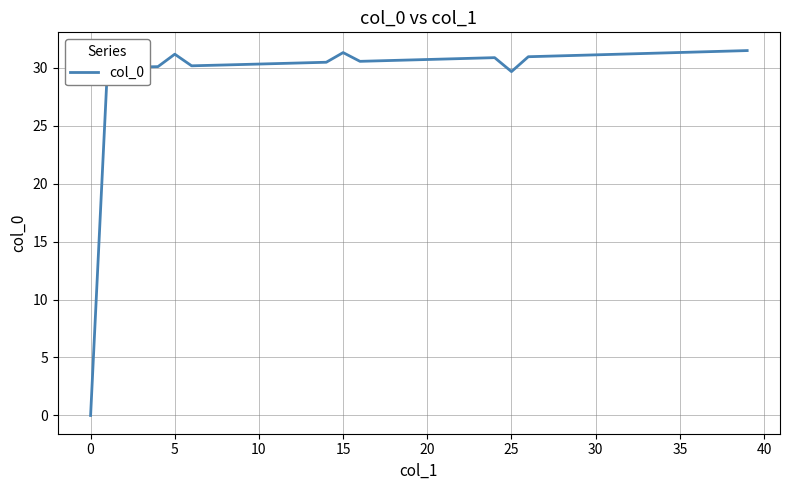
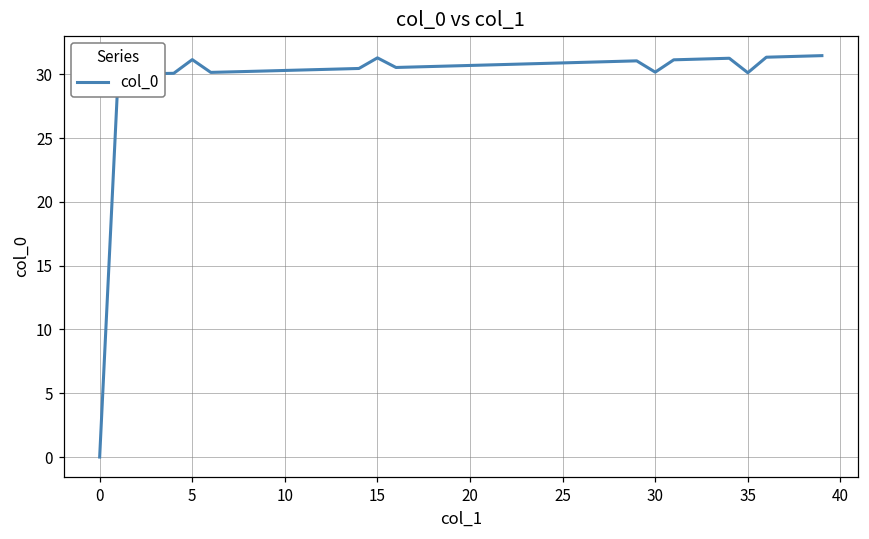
25: 29.7 -> 30.9
30: 31.1 -> 30.2
35: 31.3 -> 30.1
